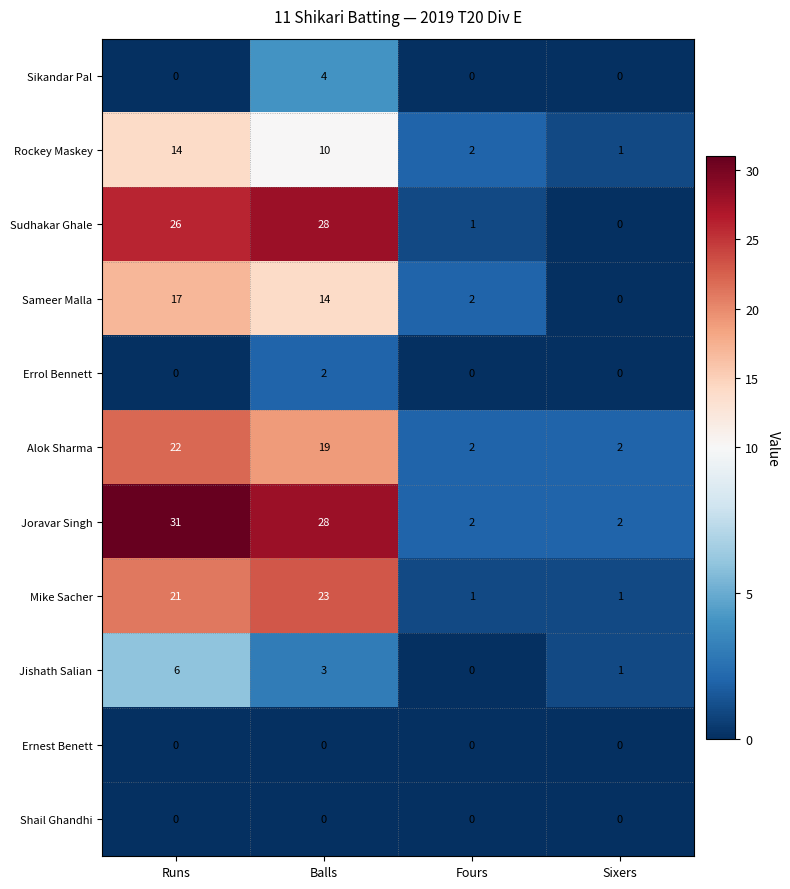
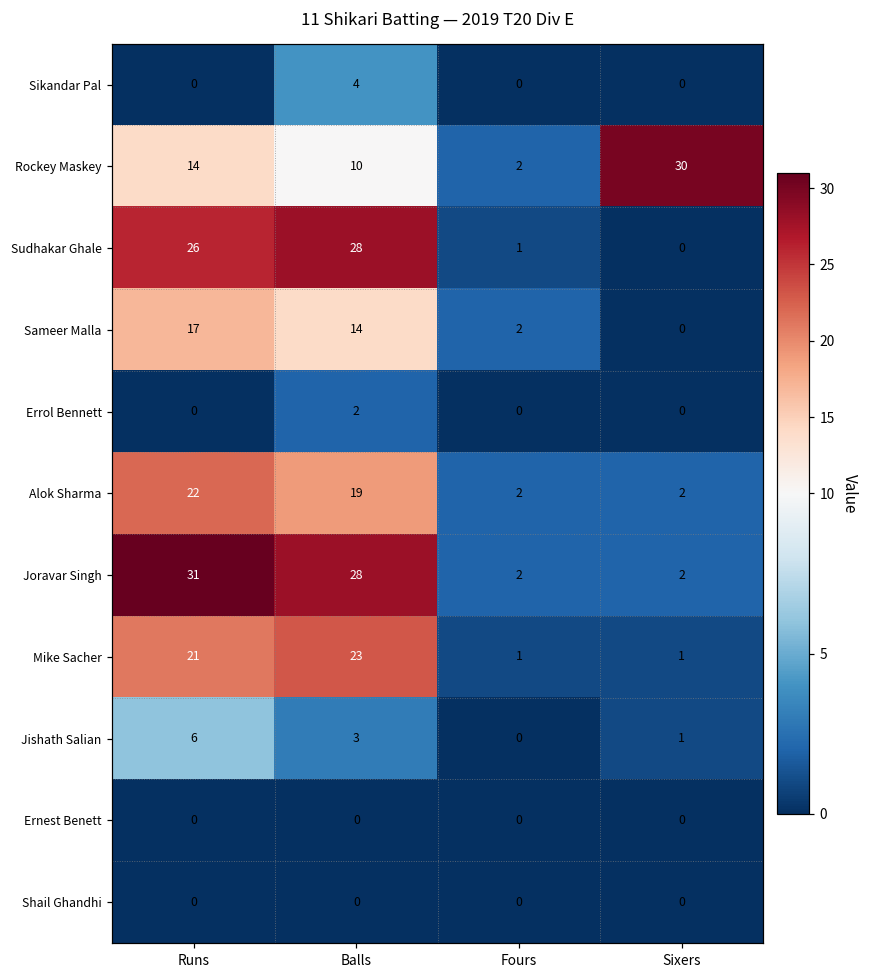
Rockey Maskey, Sixers: 1 -> 30
